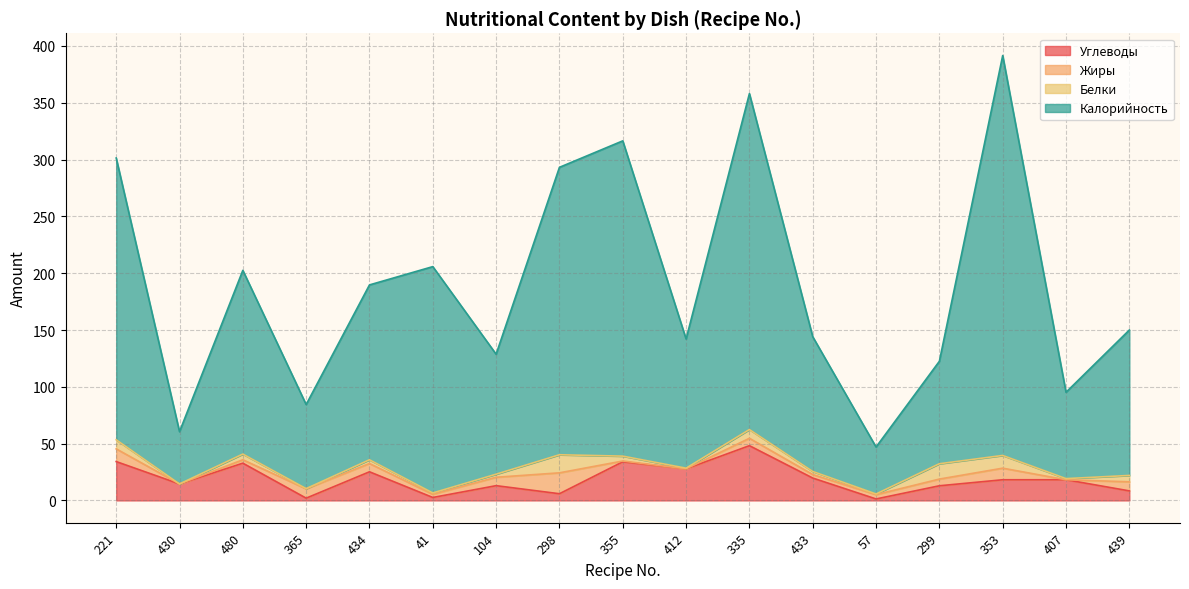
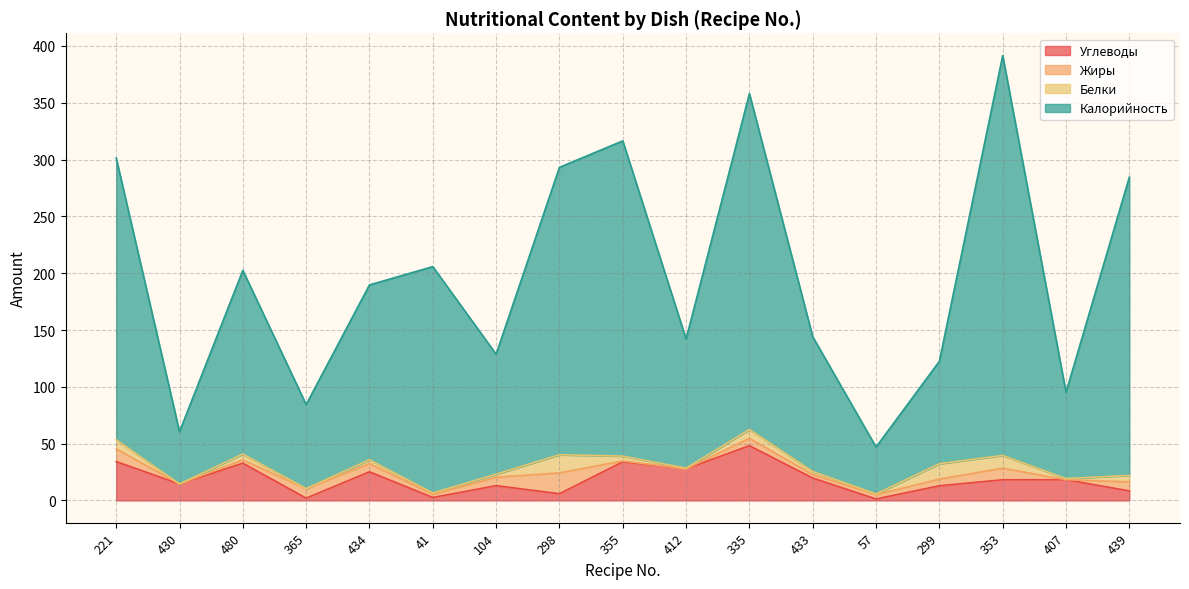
Калорийность, 439: 128 -> 263
